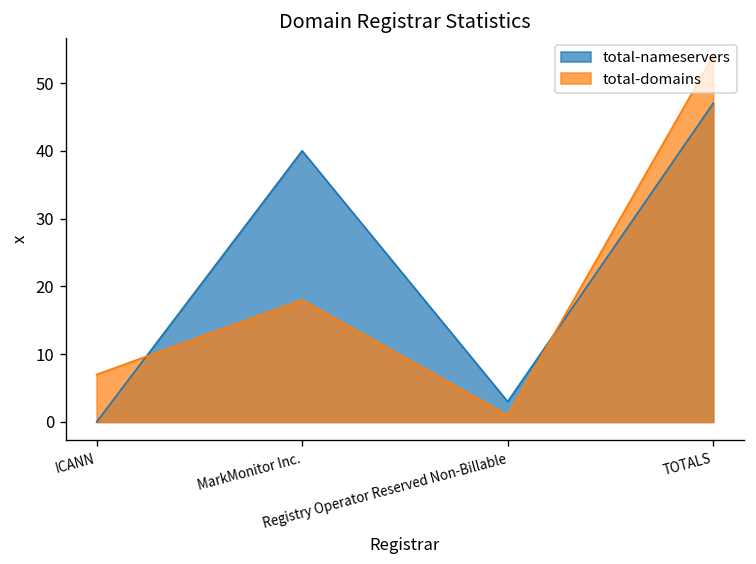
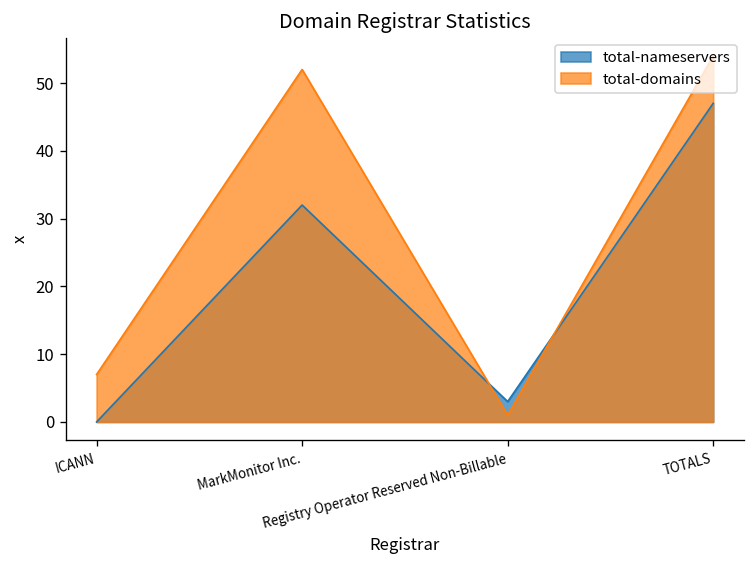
total-nameservers, MarkMonitor Inc.: 40 -> 32
total-domains, MarkMonitor Inc.: 18 -> 52
